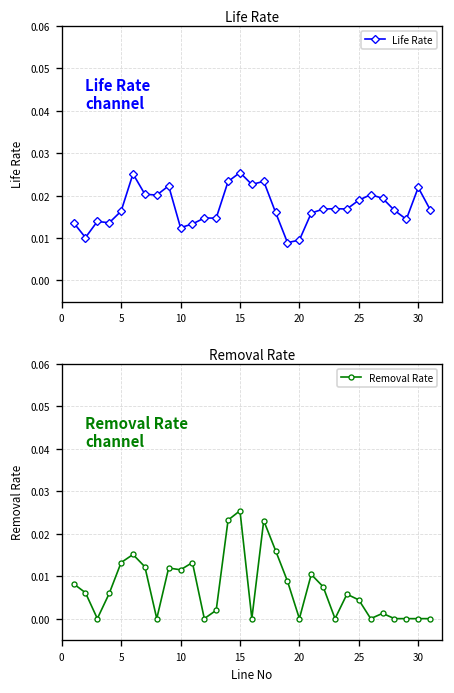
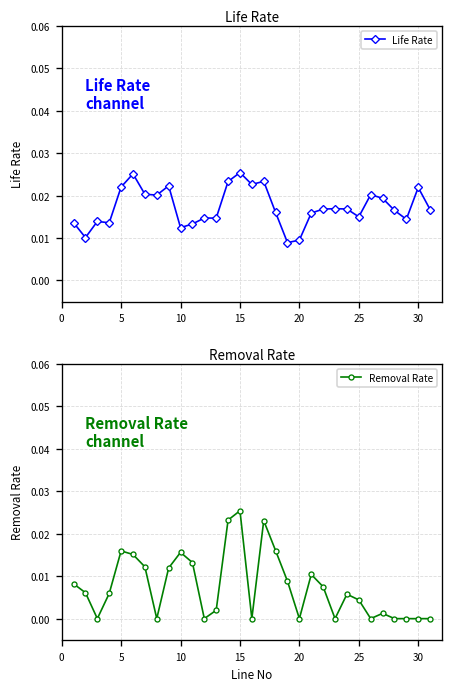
Life Rate, 5: 0.016 -> 0.022
Life Rate, 25: 0.019 -> 0.015
Removal Rate, 5: 0.013 -> 0.016
Removal Rate, 10: 0.011 -> 0.016
